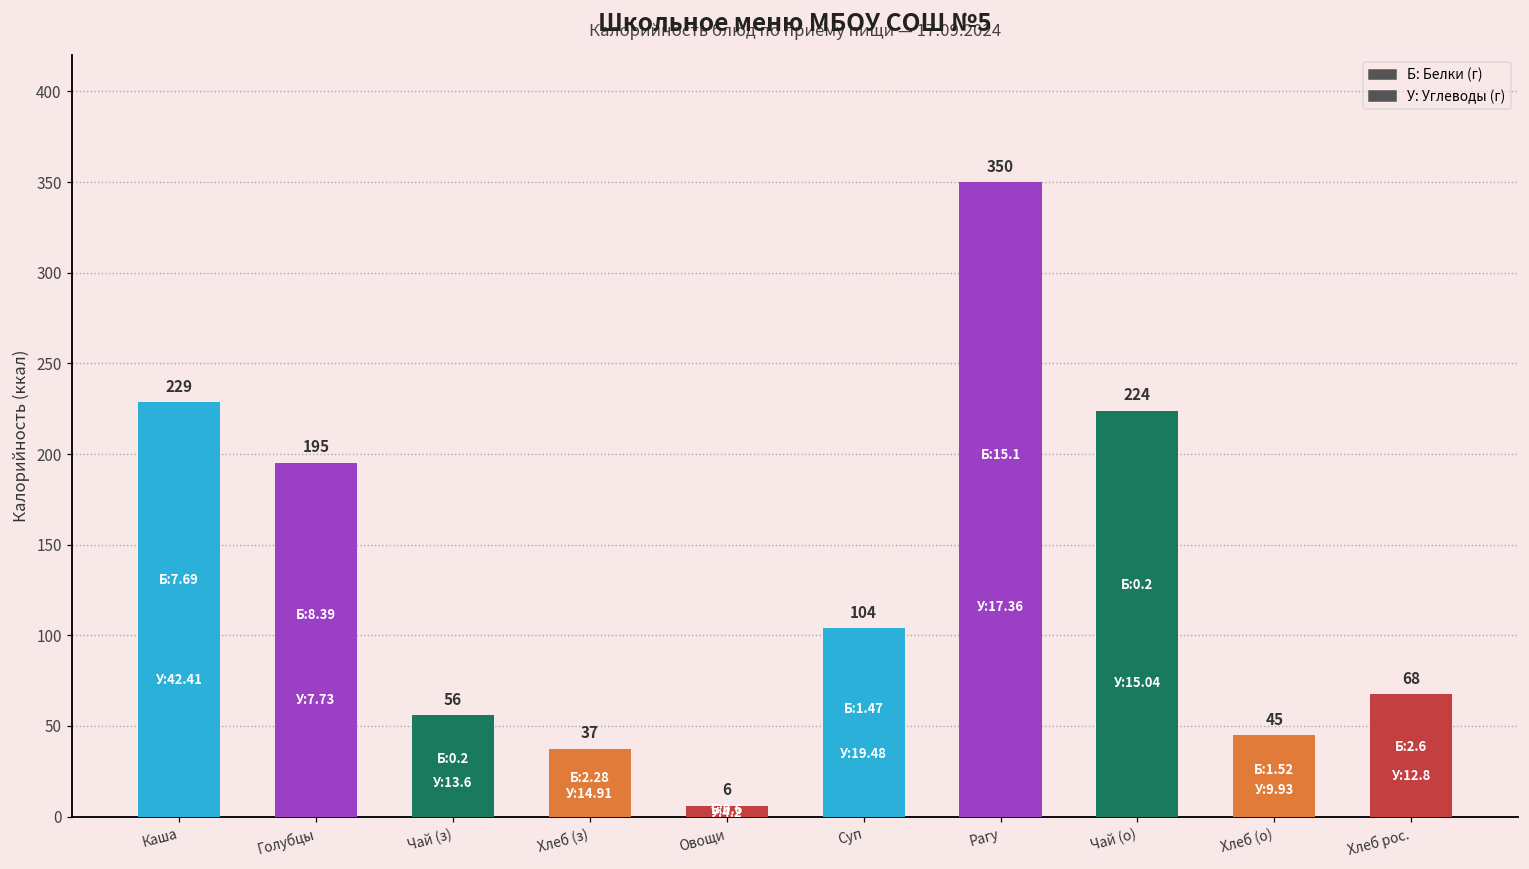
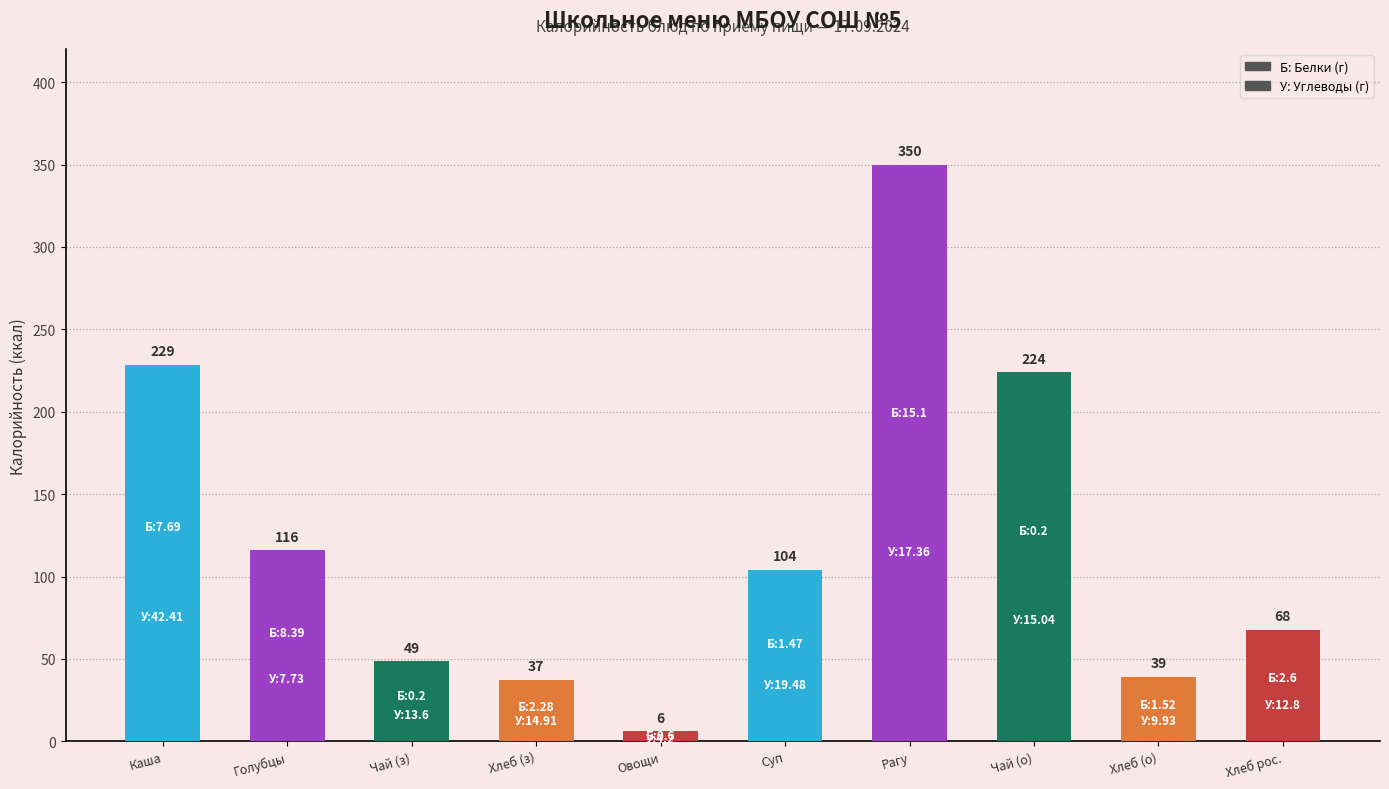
Голубцы: 195 -> 116
Чай (з): 56 -> 49
Хлеб (о): 45 -> 39
